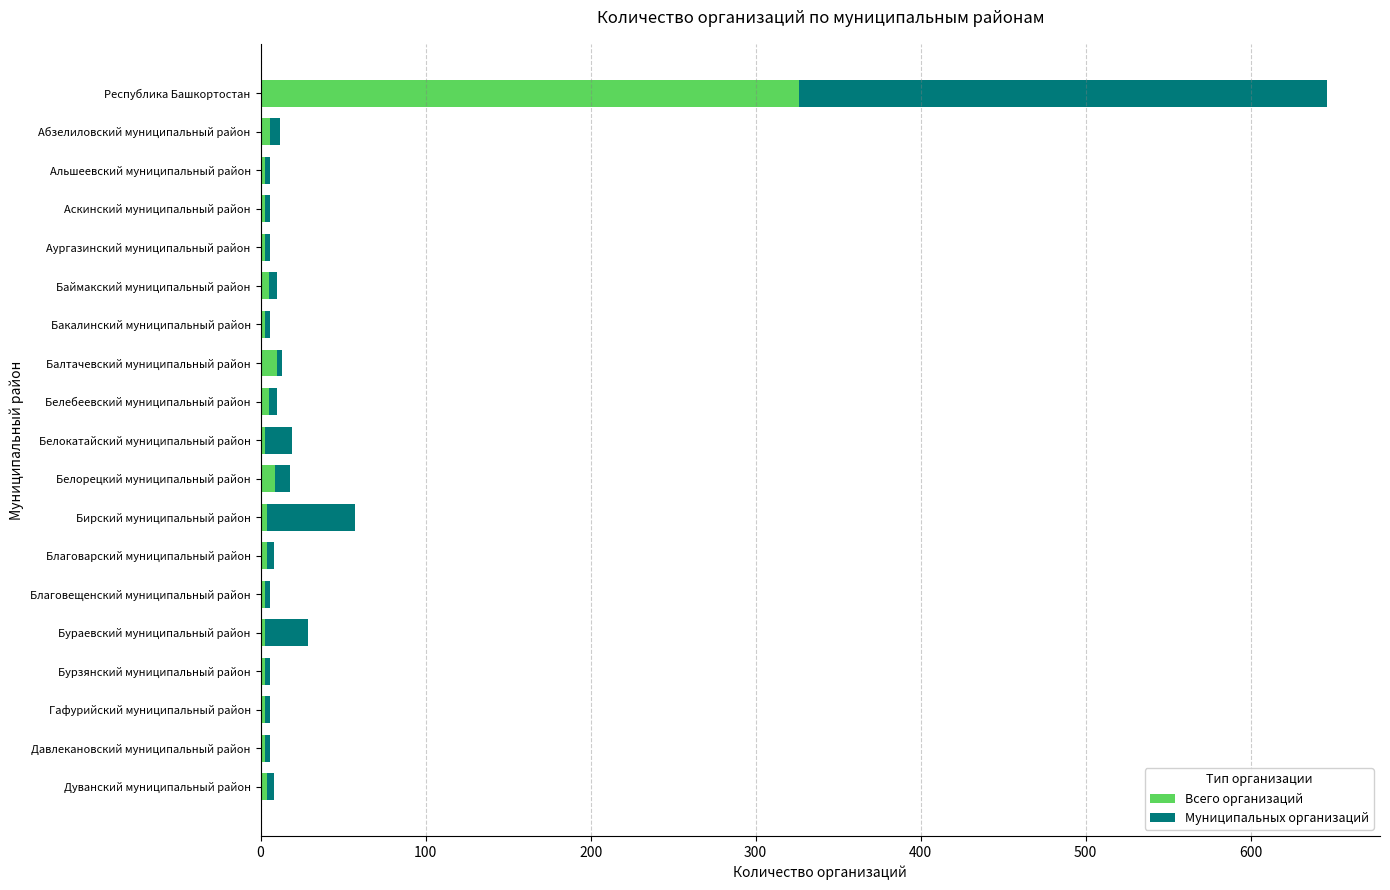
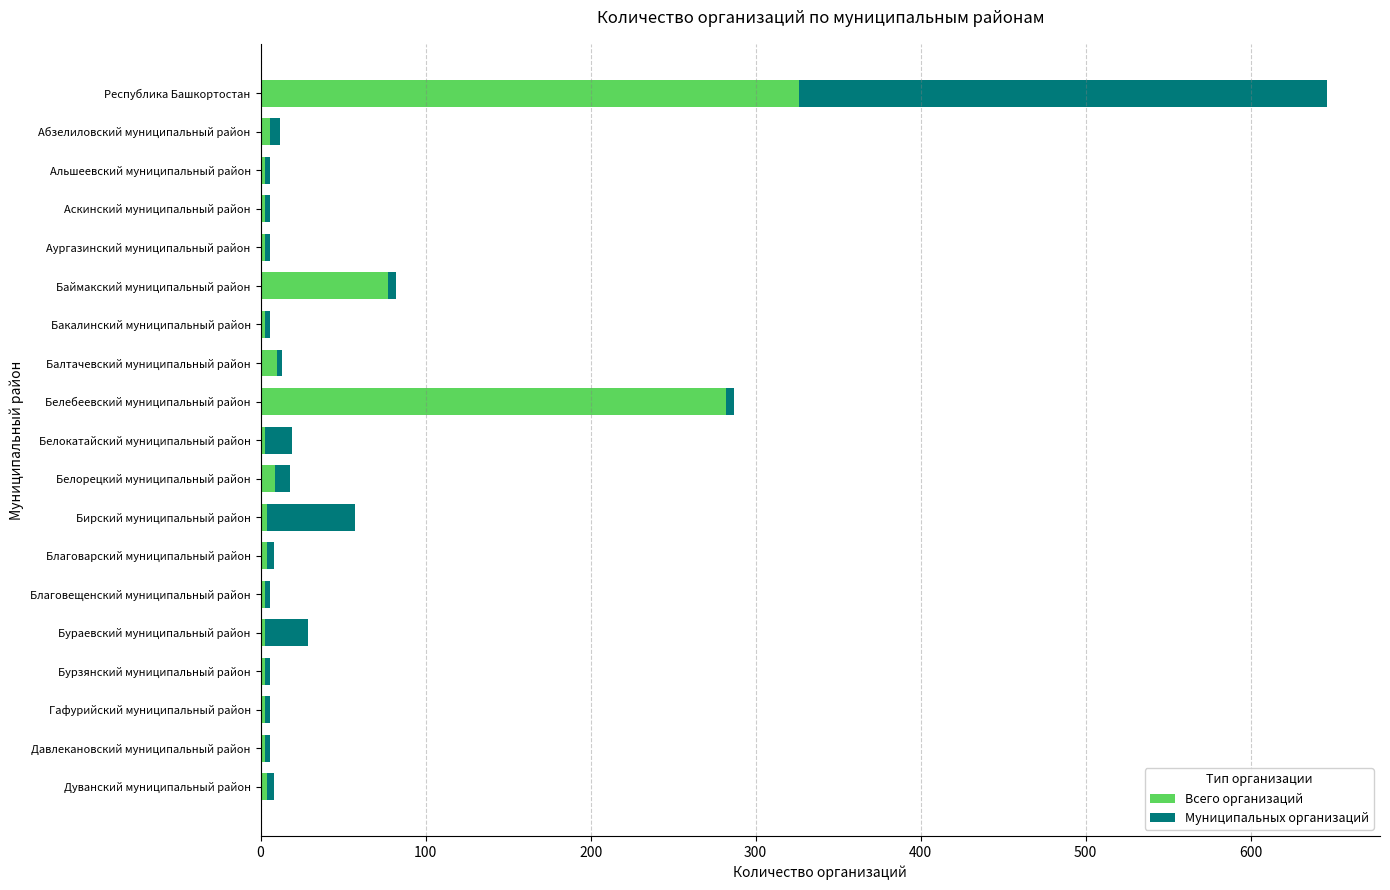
Всего организаций, Баймакский муниципальный район: 5 -> 77
Всего организаций, Белебеевский муниципальный район: 5 -> 282
